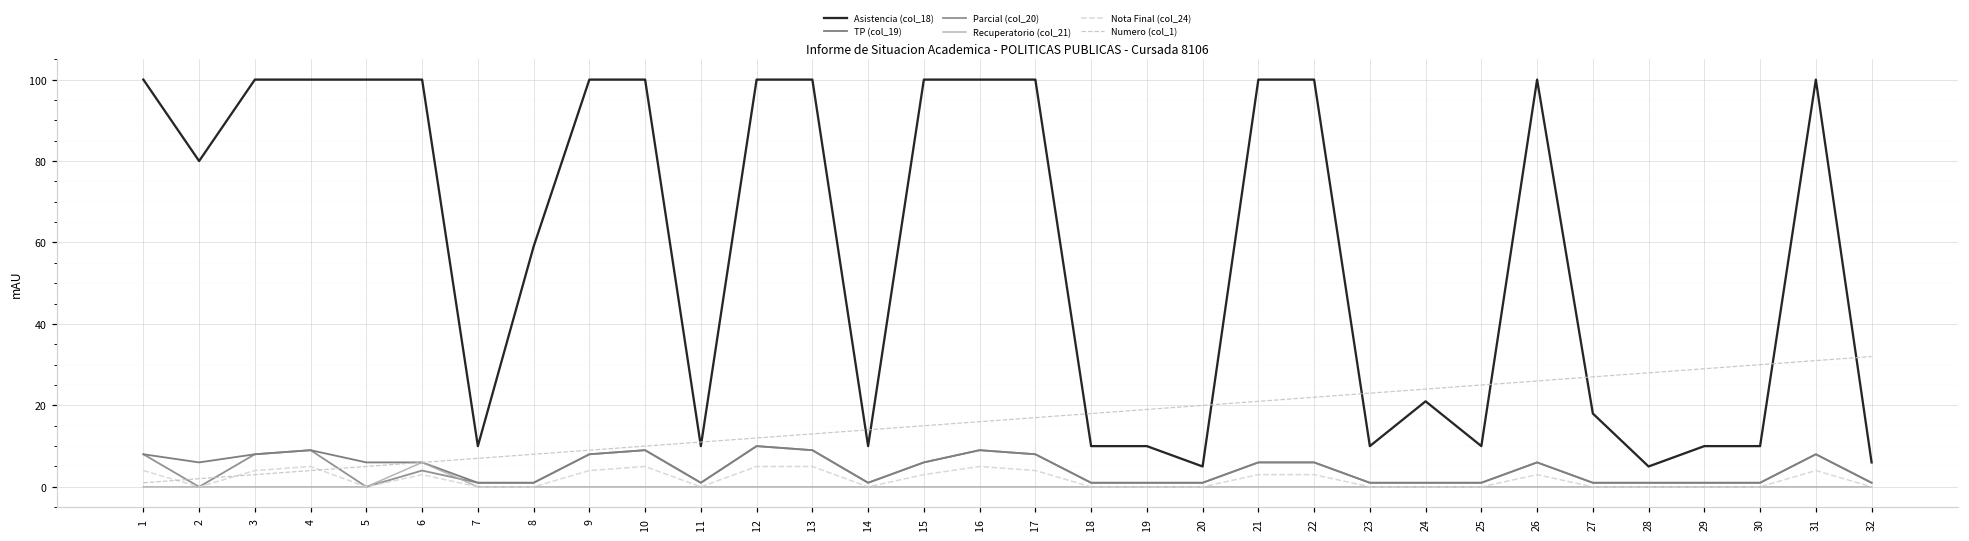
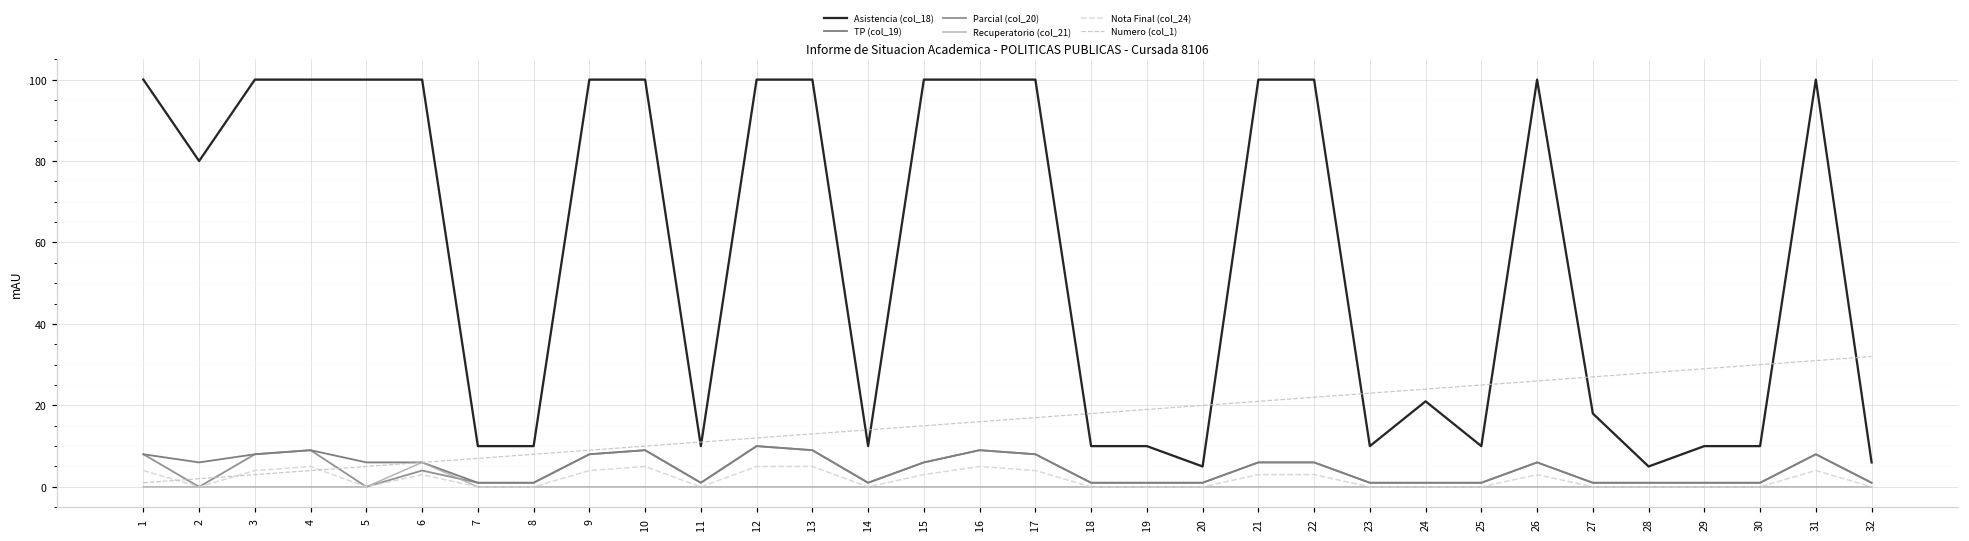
Asistencia (col_18), 8: 59 -> 10
